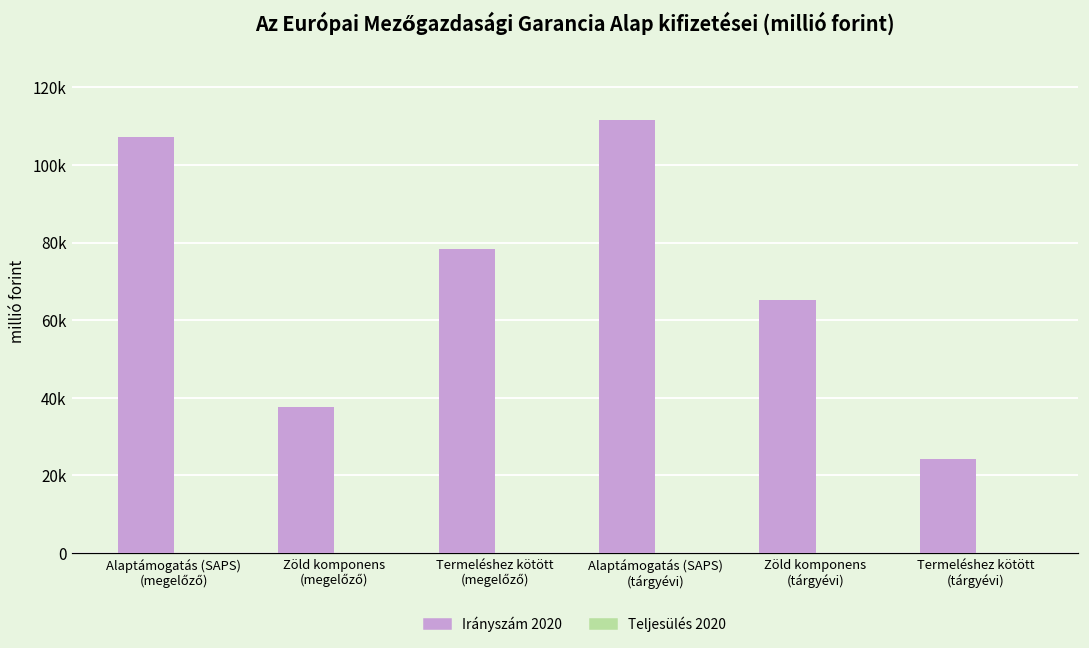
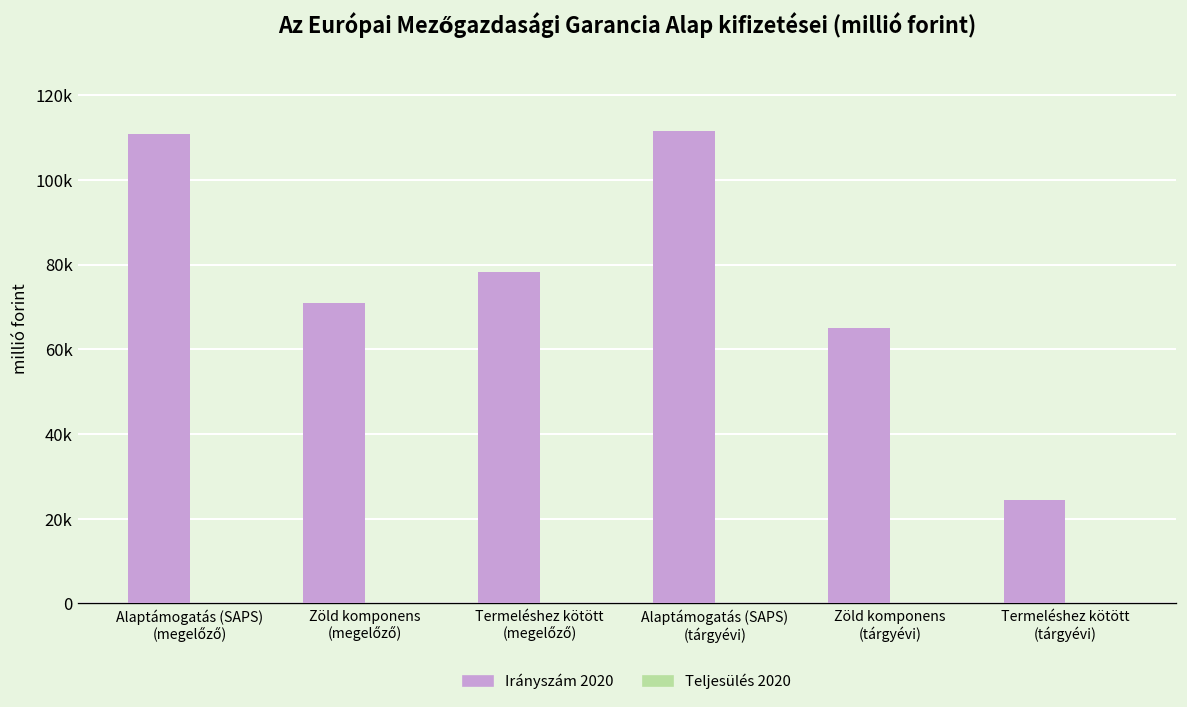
Irányszám 2020, Alaptámogatás (SAPS) (megelőző): 107000 -> 111000
Irányszám 2020, Zöld komponens (megelőző): 38000 -> 71000
